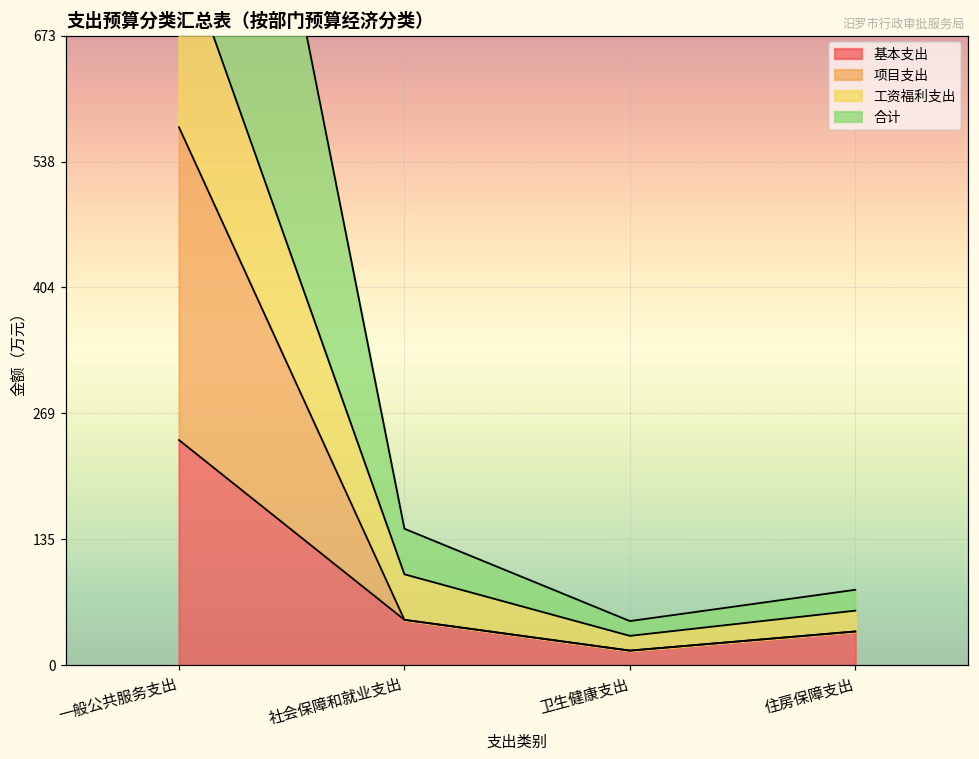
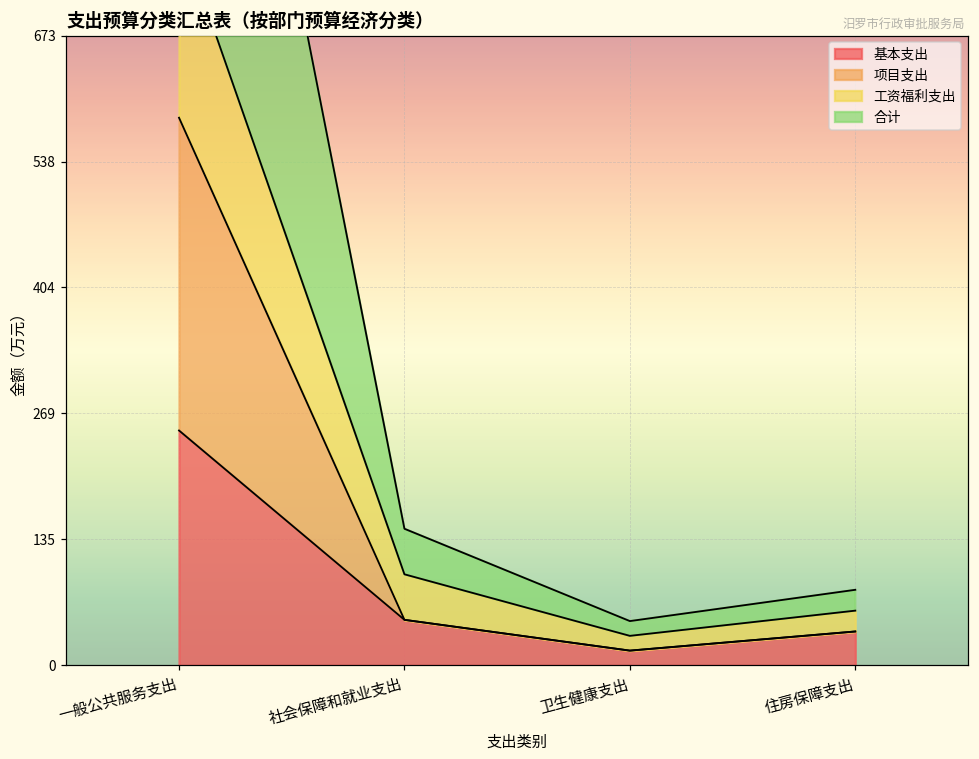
基本支出, 一般公共服务支出: 240 -> 250
